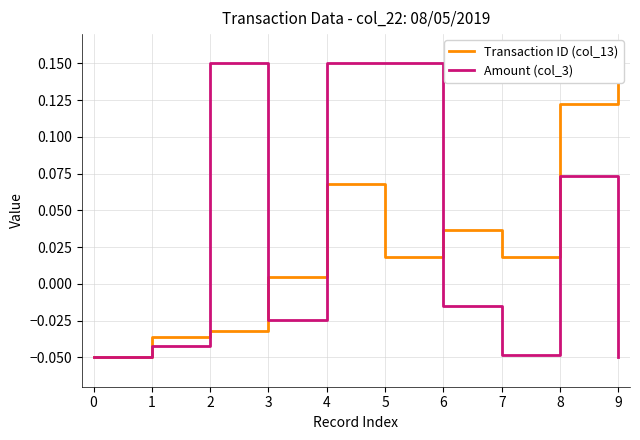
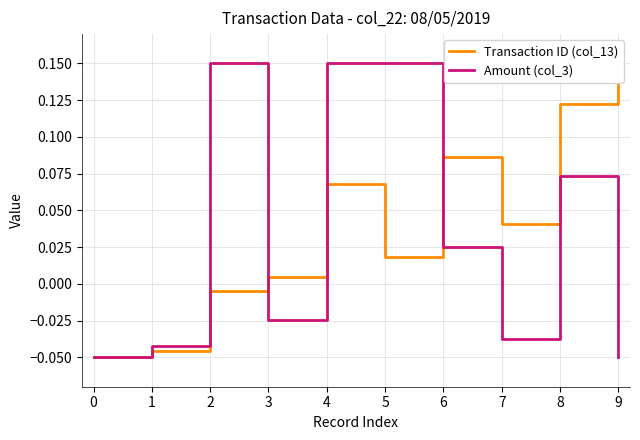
Transaction ID (col_13), 1: -0.036 -> -0.045
Transaction ID (col_13), 2: -0.032 -> -0.005
Transaction ID (col_13), 6: 0.036 -> 0.086
Amount (col_3), 6: -0.015 -> 0.025
Transaction ID (col_13), 7: 0.018 -> 0.041
Amount (col_3), 7: -0.048 -> -0.038
